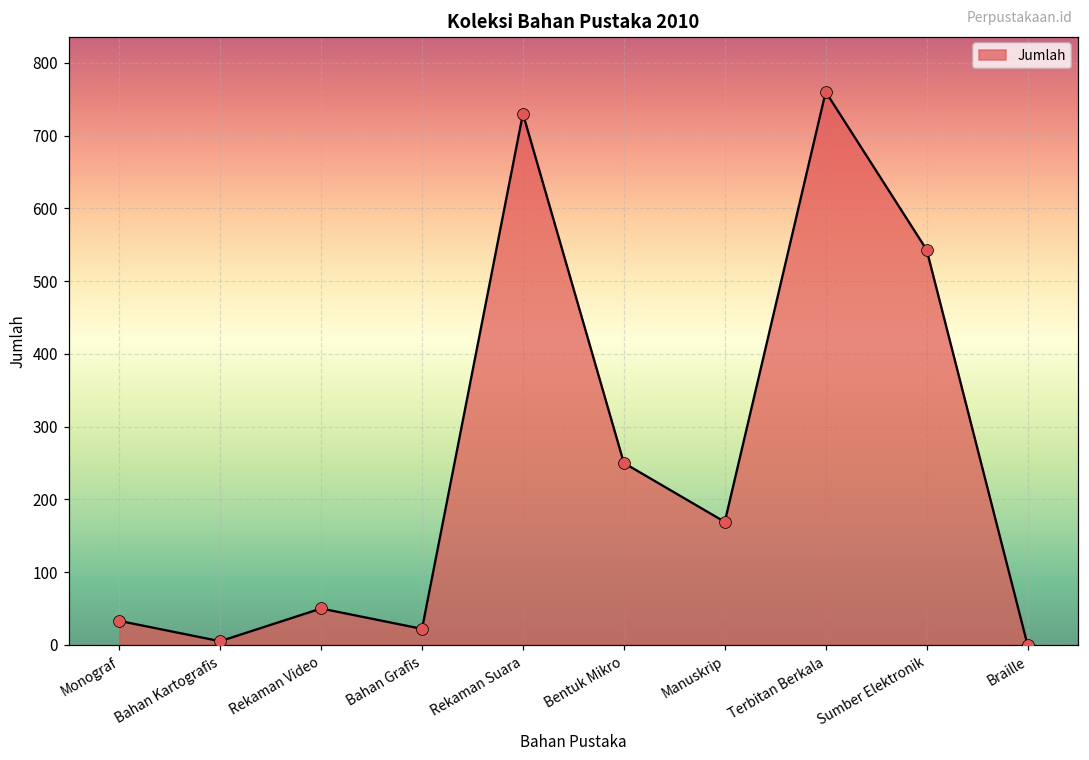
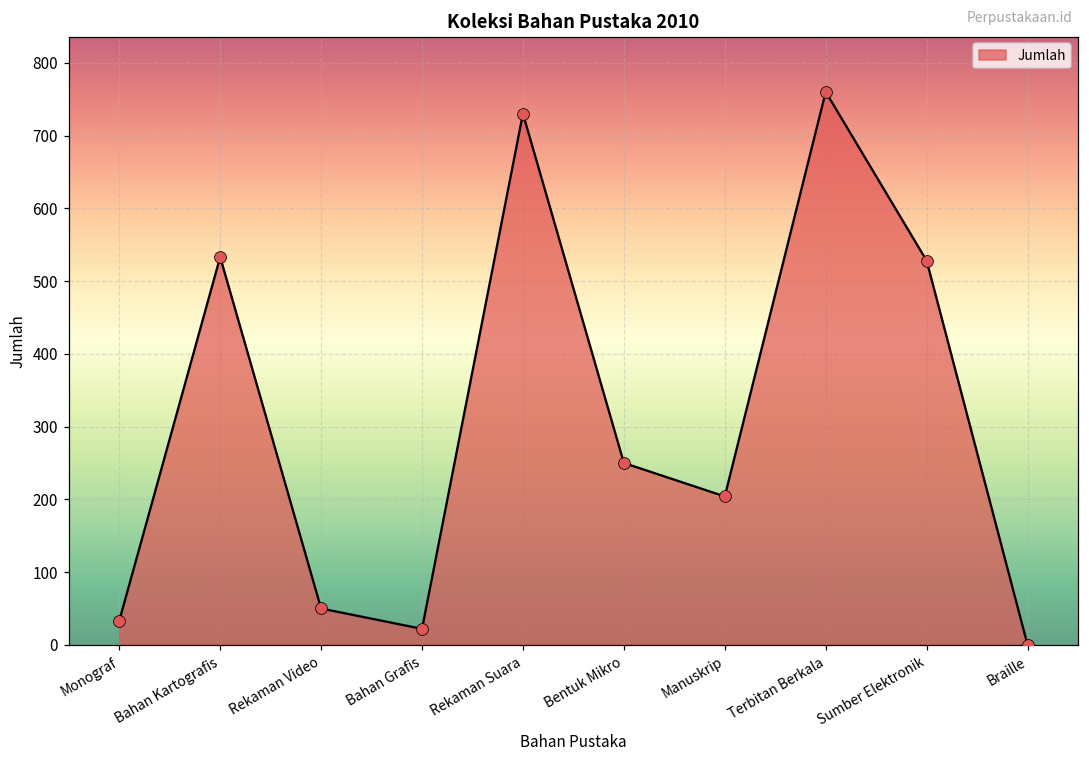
Bahan Kartografis: 10 -> 530
Manuskrip: 170 -> 200
Sumber Elektronik: 540 -> 530
